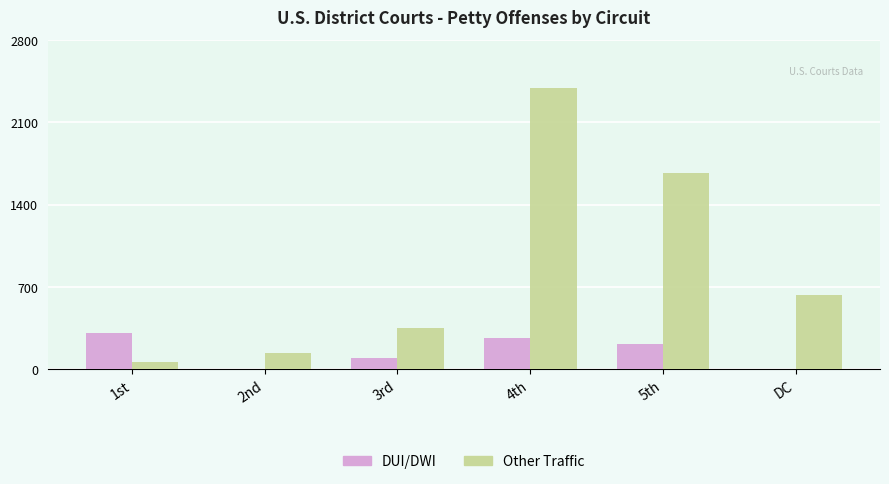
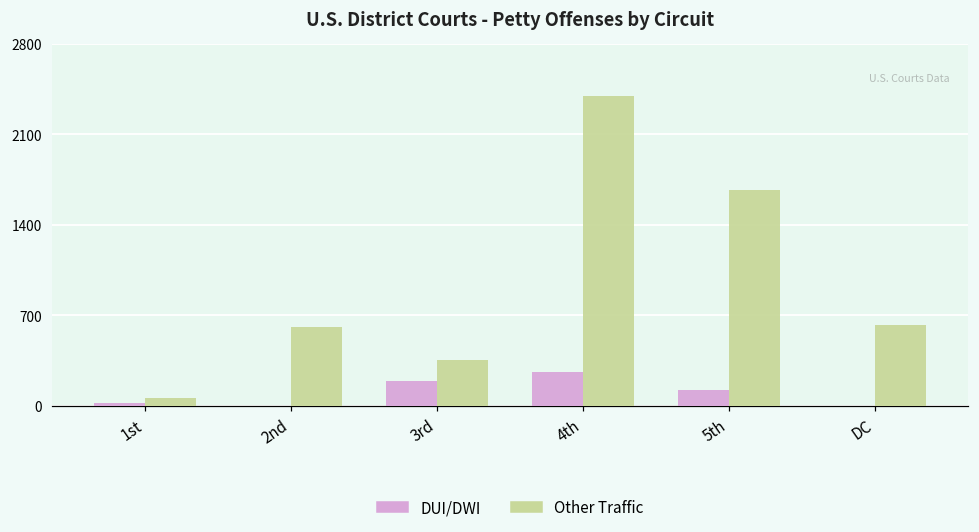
DUI/DWI, 1st: 310 -> 20
Other Traffic, 2nd: 140 -> 610
DUI/DWI, 3rd: 100 -> 190
DUI/DWI, 5th: 220 -> 130
